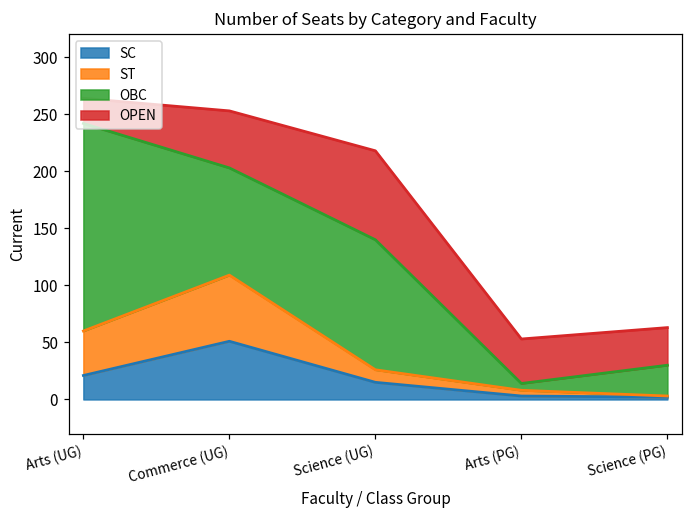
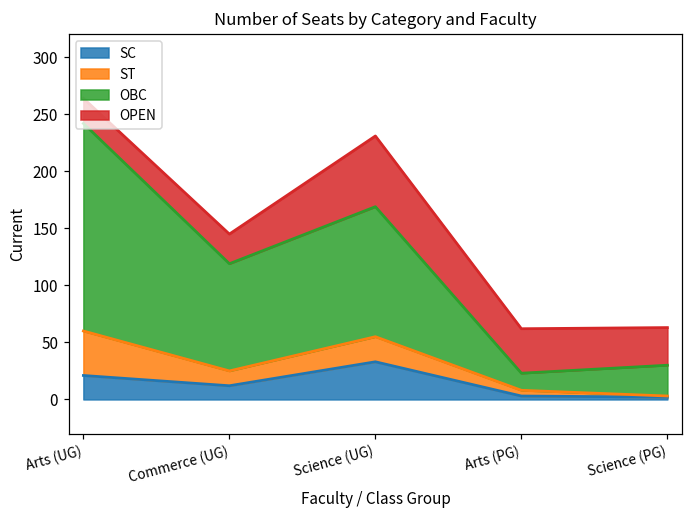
SC, Commerce (UG): 51 -> 12
ST, Commerce (UG): 58 -> 13
OPEN, Commerce (UG): 50 -> 26
SC, Science (UG): 15 -> 33
ST, Science (UG): 11 -> 22
OPEN, Science (UG): 78 -> 62
OBC, Arts (PG): 6 -> 15
